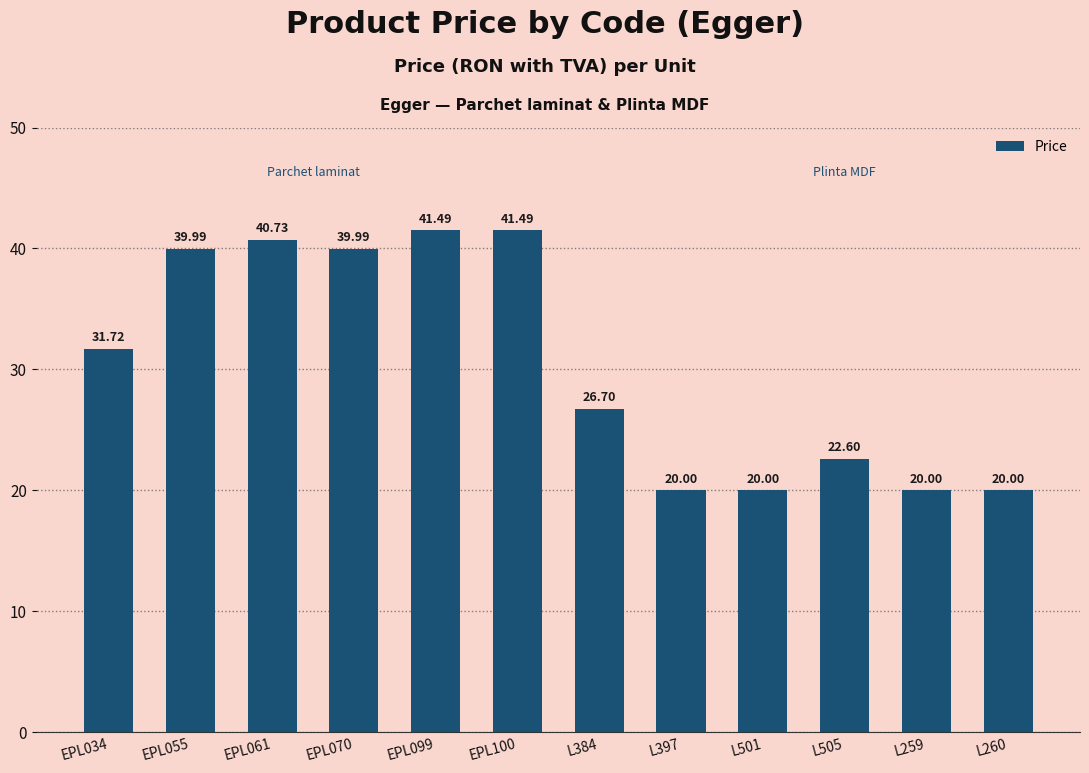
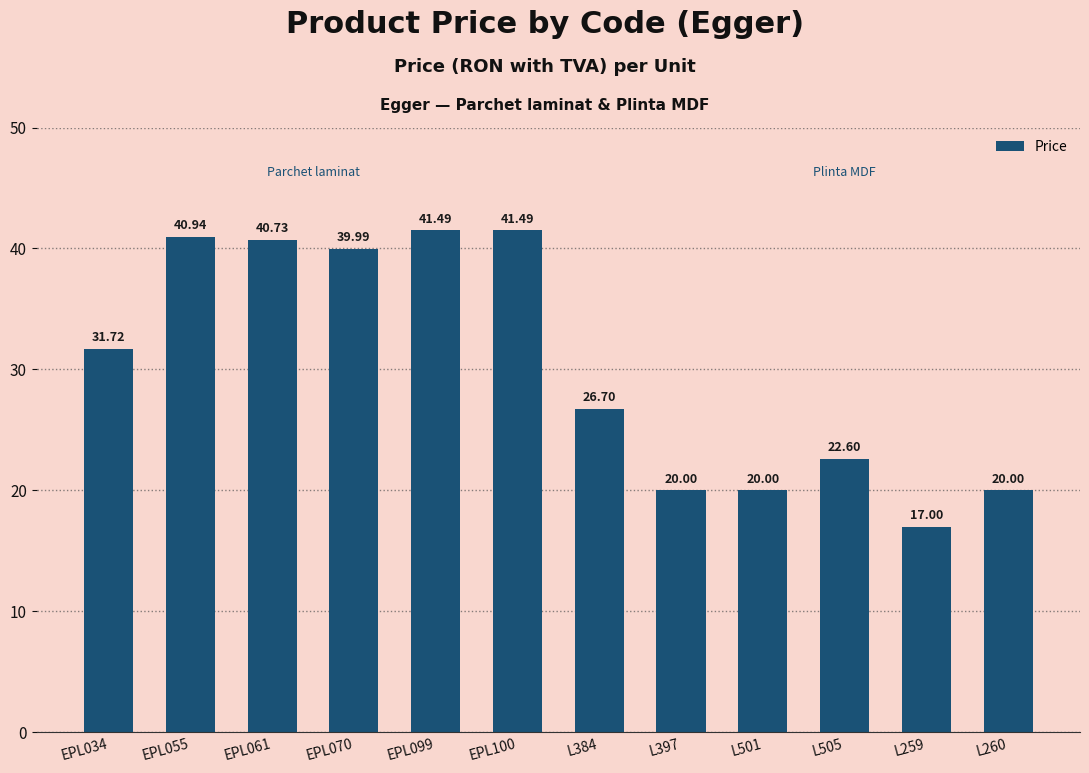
EPL055: 39.99 -> 40.94
L259: 20.00 -> 17.00
